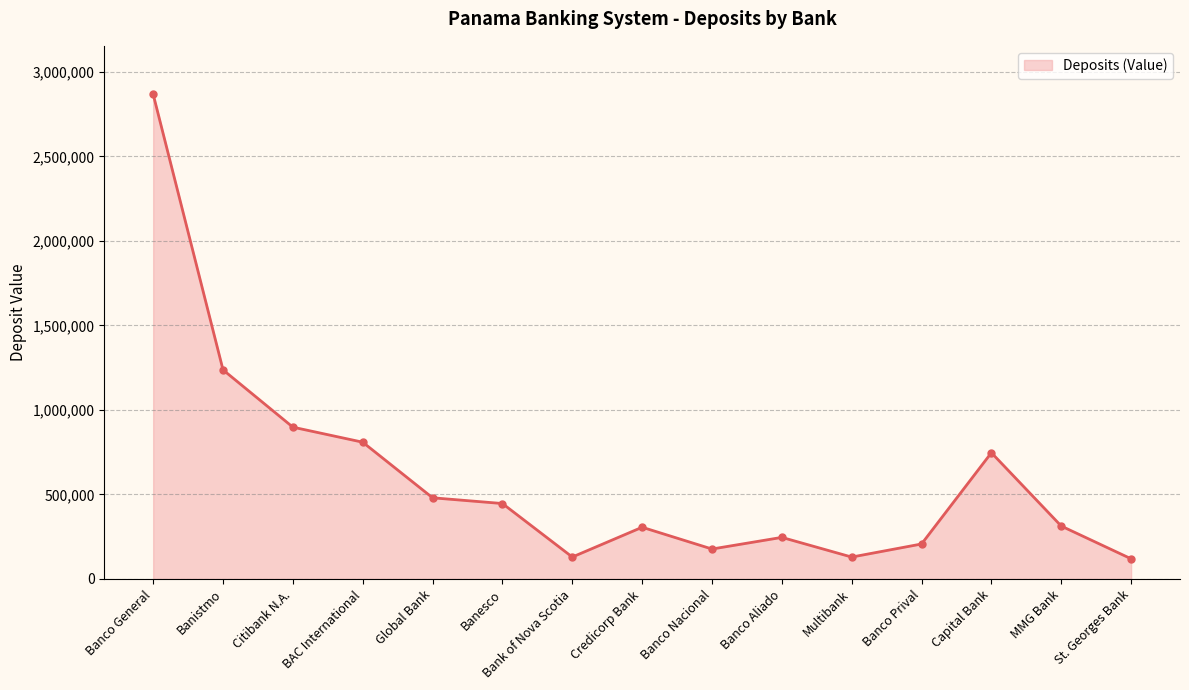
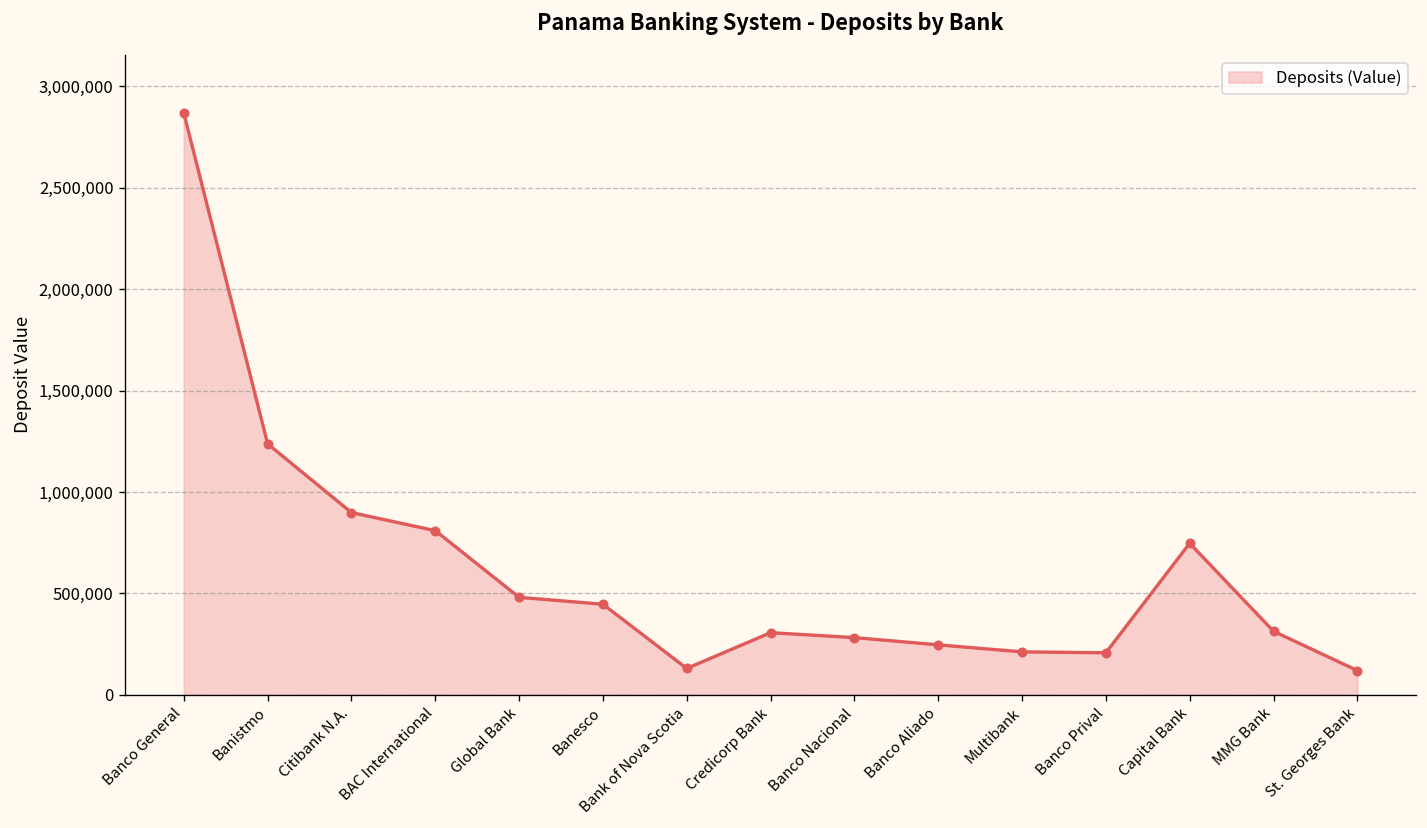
Banco Nacional: 180,000 -> 280,000
Multibank: 130,000 -> 210,000
